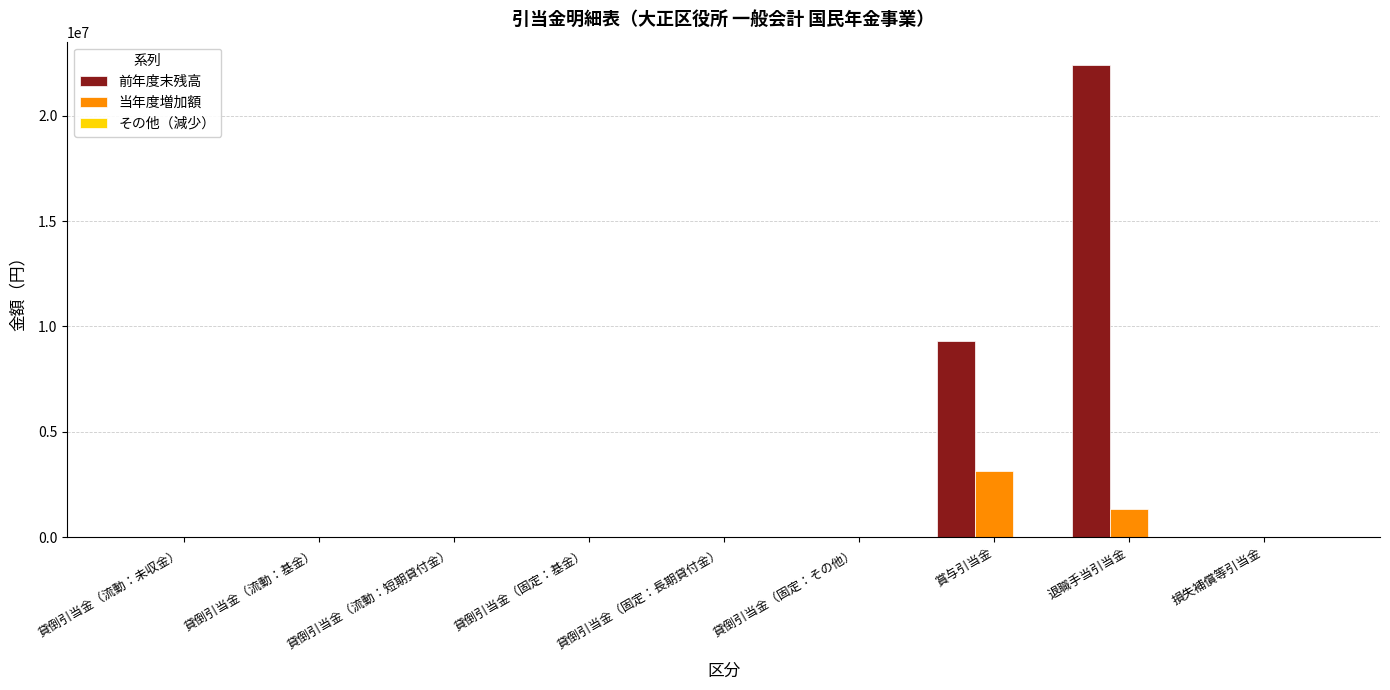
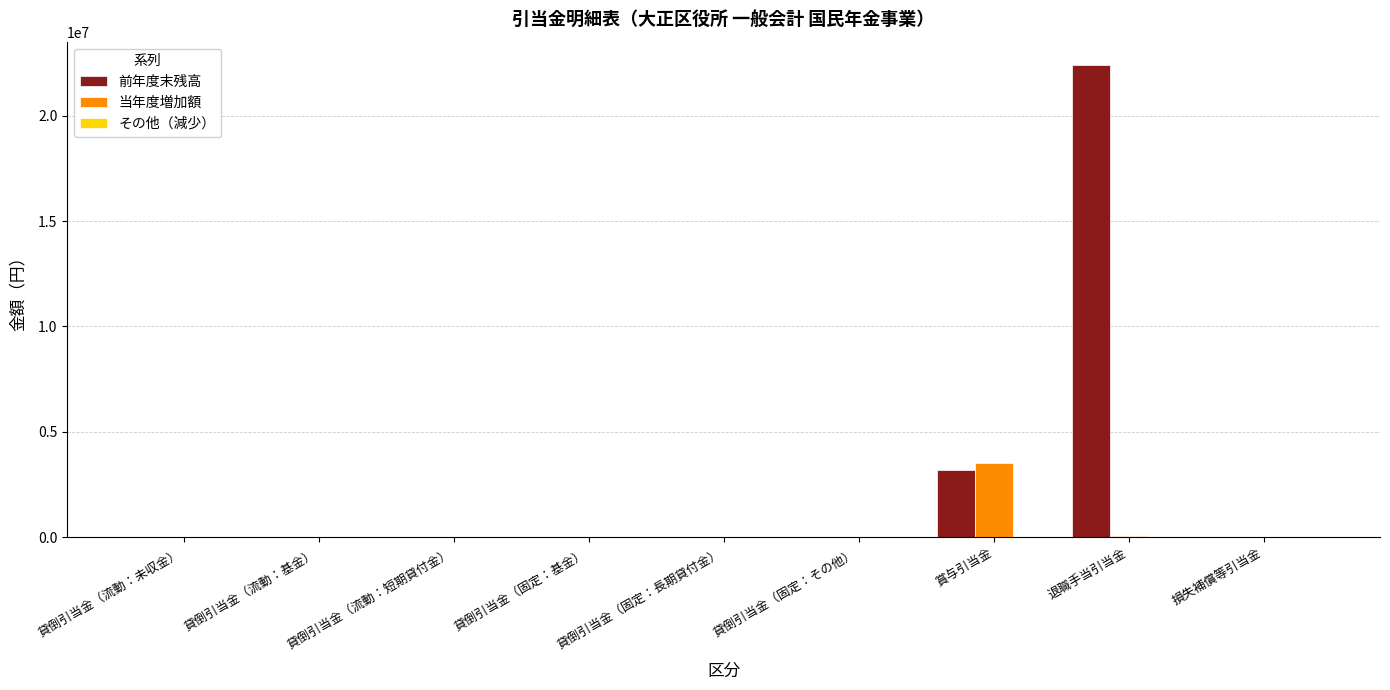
前年度末残高, 賞与引当金: 9300000 -> 3200000
当年度増加額, 賞与引当金: 3100000 -> 3500000
当年度増加額, 退職手当引当金: 1300000 -> 0
